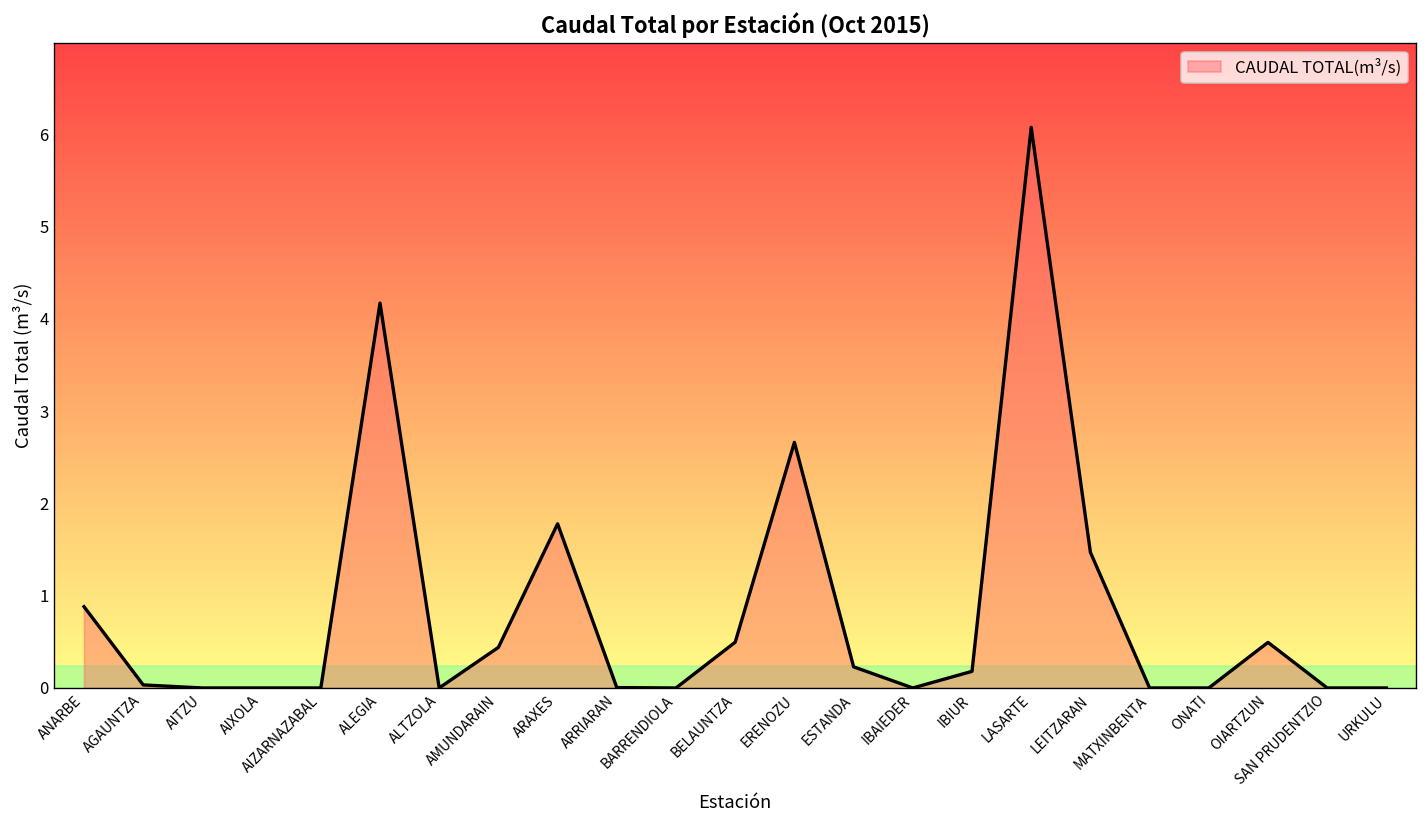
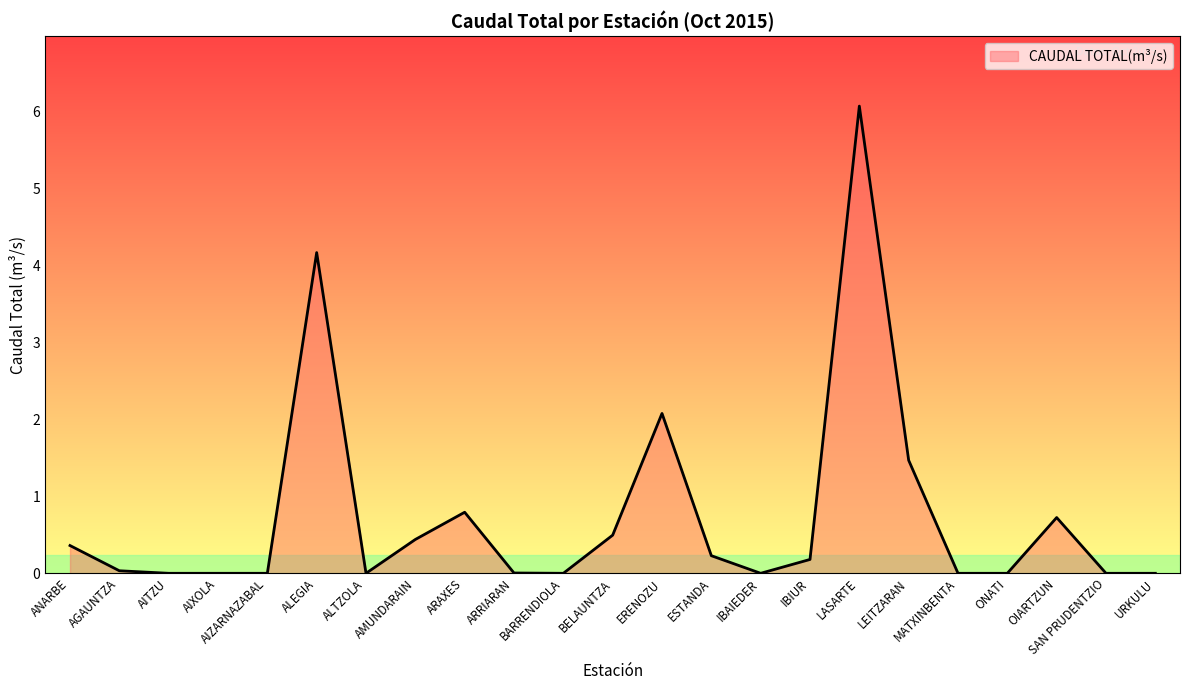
ANARBE: 0.9 -> 0.4
ARAXES: 1.8 -> 0.8
ERENOZU: 2.7 -> 2.1
OIARTZUN: 0.5 -> 0.7
